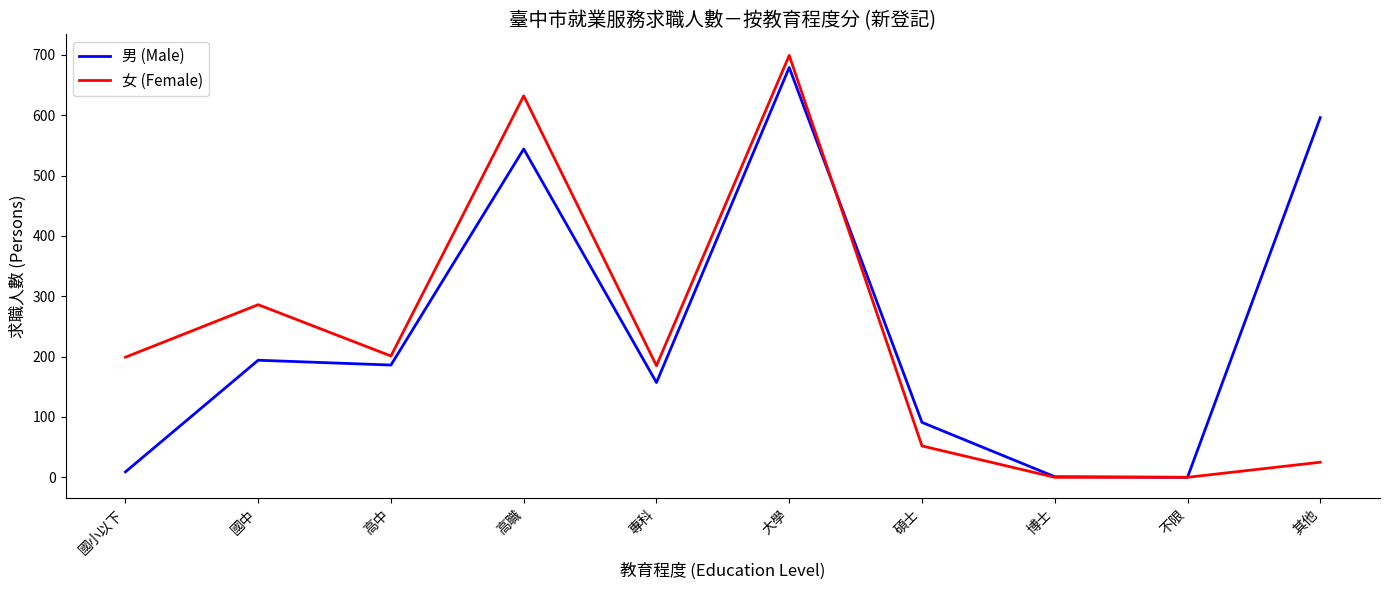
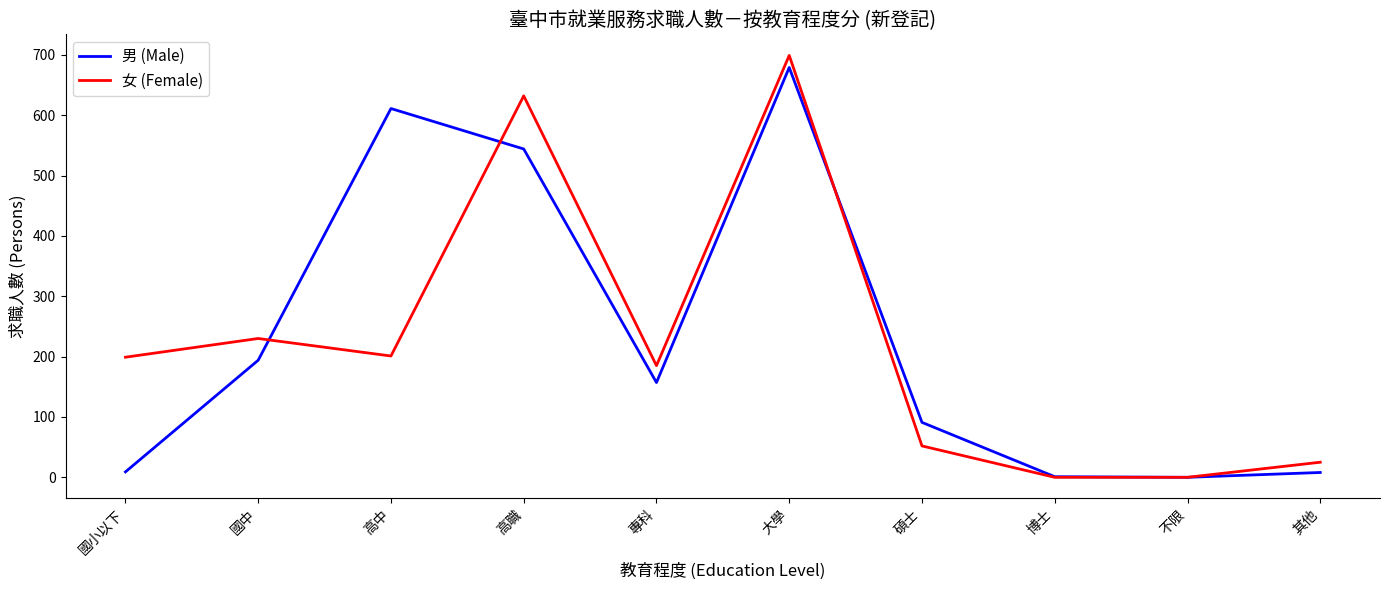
女 (Female), 國中: 290 -> 230
男 (Male), 高中: 190 -> 610
男 (Male), 其他: 600 -> 10
